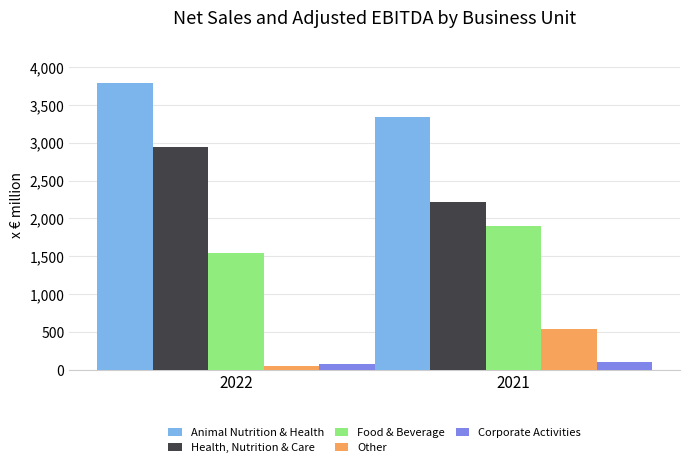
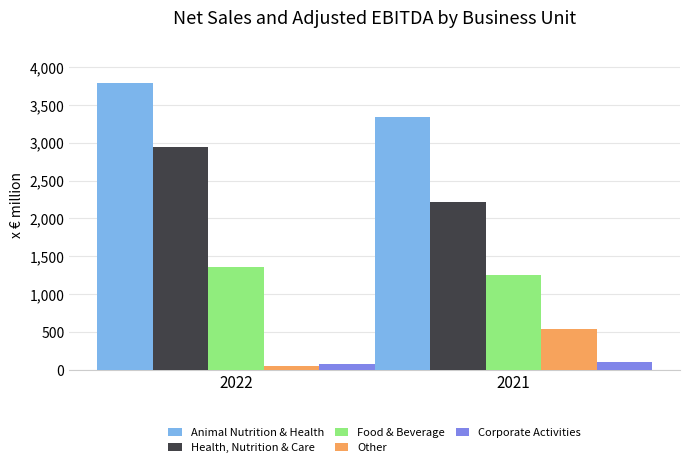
Food & Beverage, 2022: 1,500 -> 1,400
Food & Beverage, 2021: 1,900 -> 1,300
